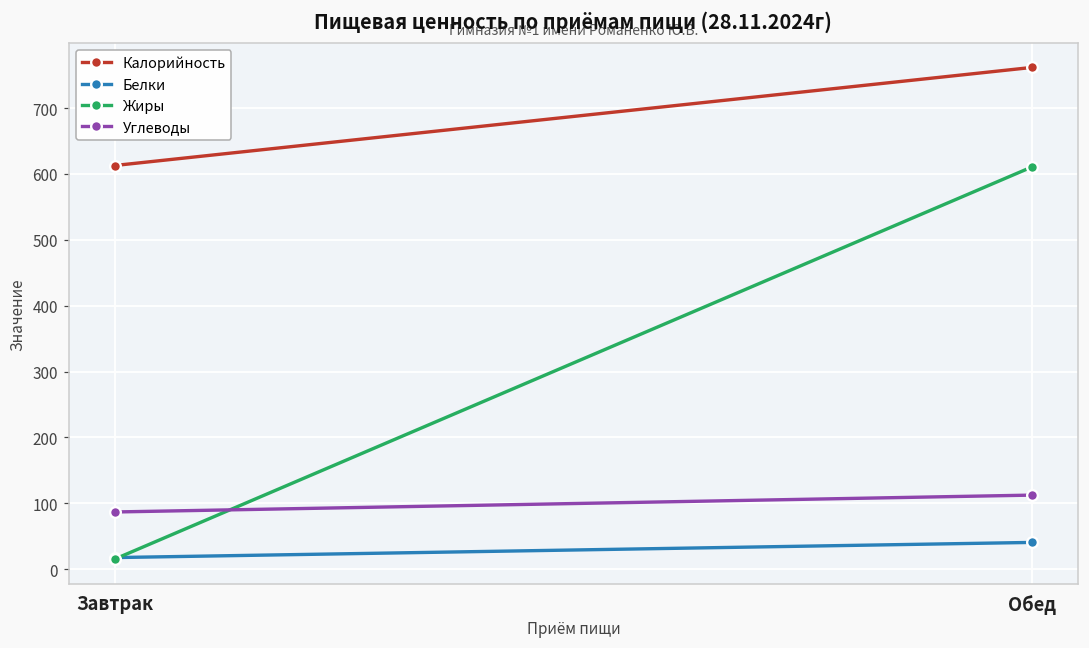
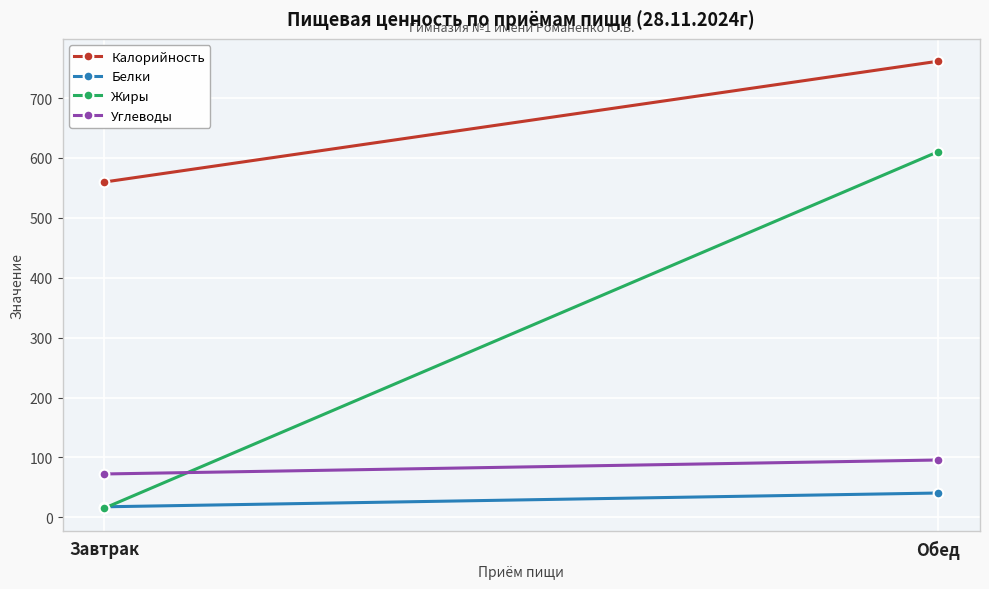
Калорийность, Завтрак: 610 -> 560
Углеводы, Завтрак: 90 -> 70
Углеводы, Обед: 110 -> 100
